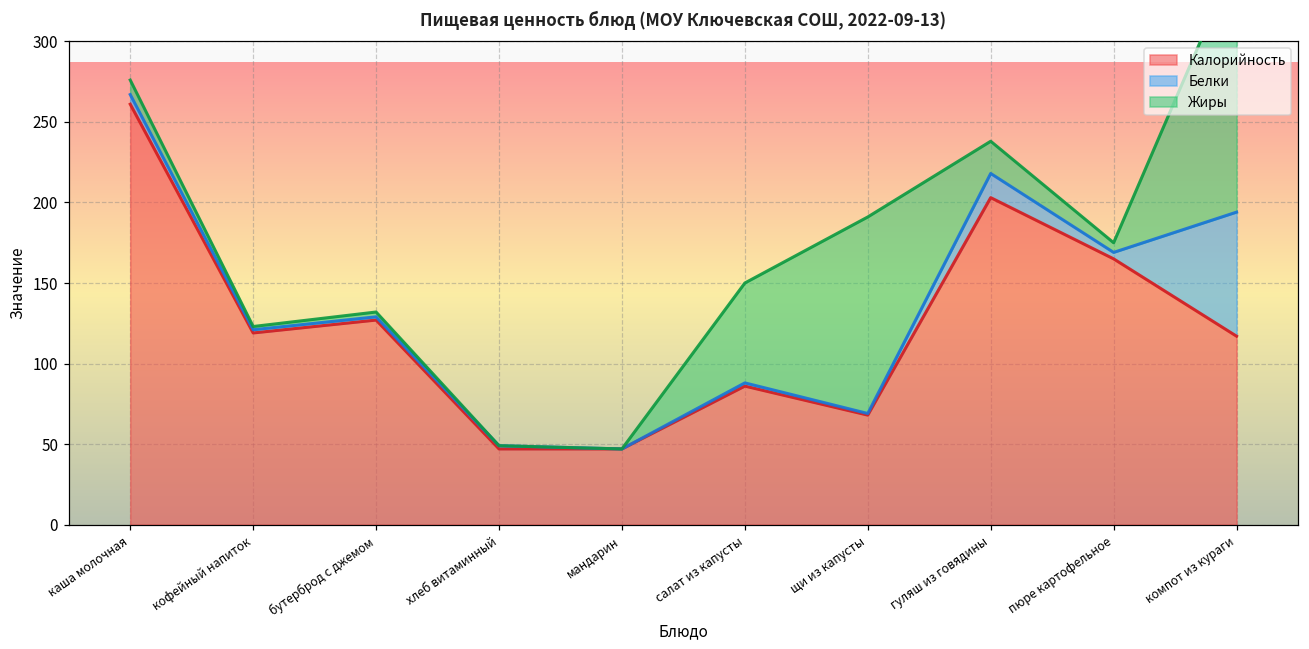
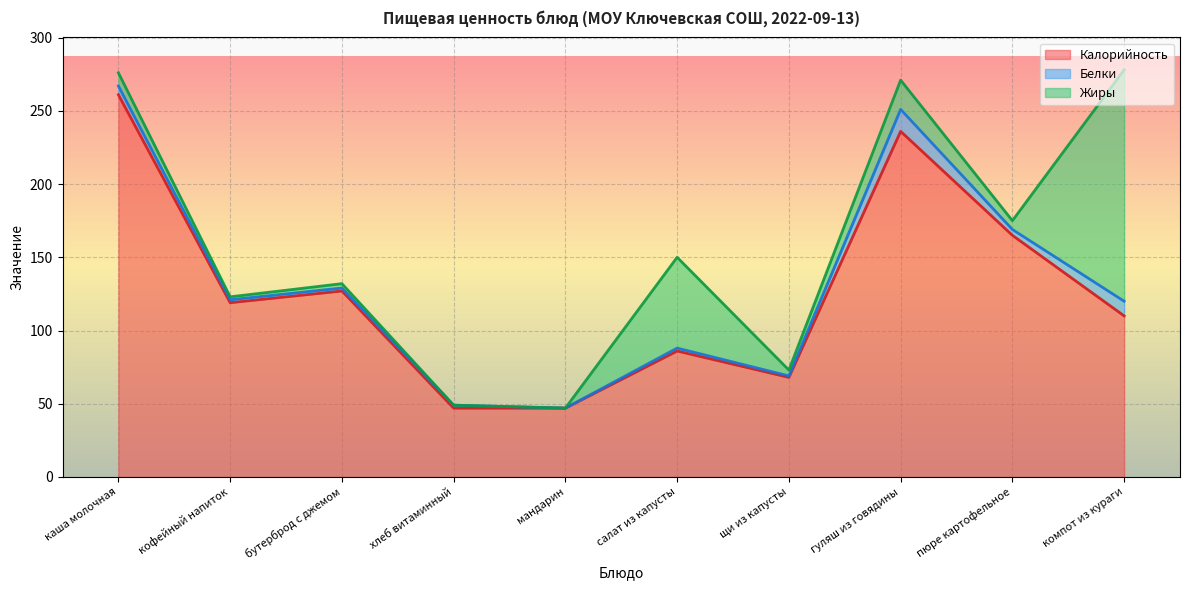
Жиры, щи из капусты: 122 -> 4
Калорийность, гуляш из говядины: 203 -> 236
Калорийность, компот из кураги: 117 -> 110
Белки, компот из кураги: 77 -> 10
